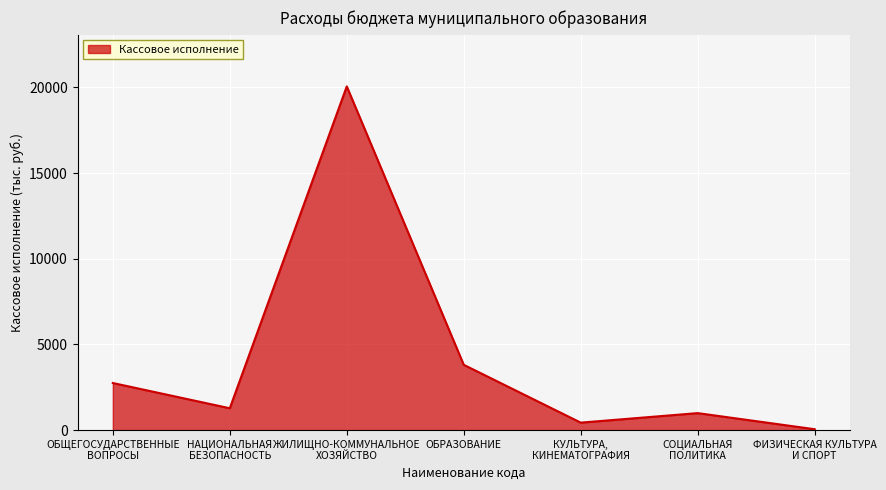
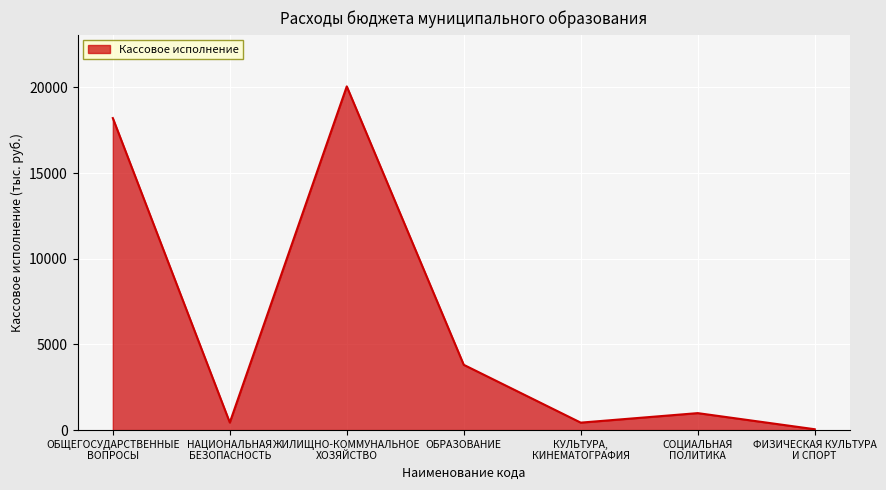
ОБЩЕГОСУДАРСТВЕННЫЕ ВОПРОСЫ: 2700 -> 18200
НАЦИОНАЛЬНАЯ БЕЗОПАСНОСТЬ: 1300 -> 400
